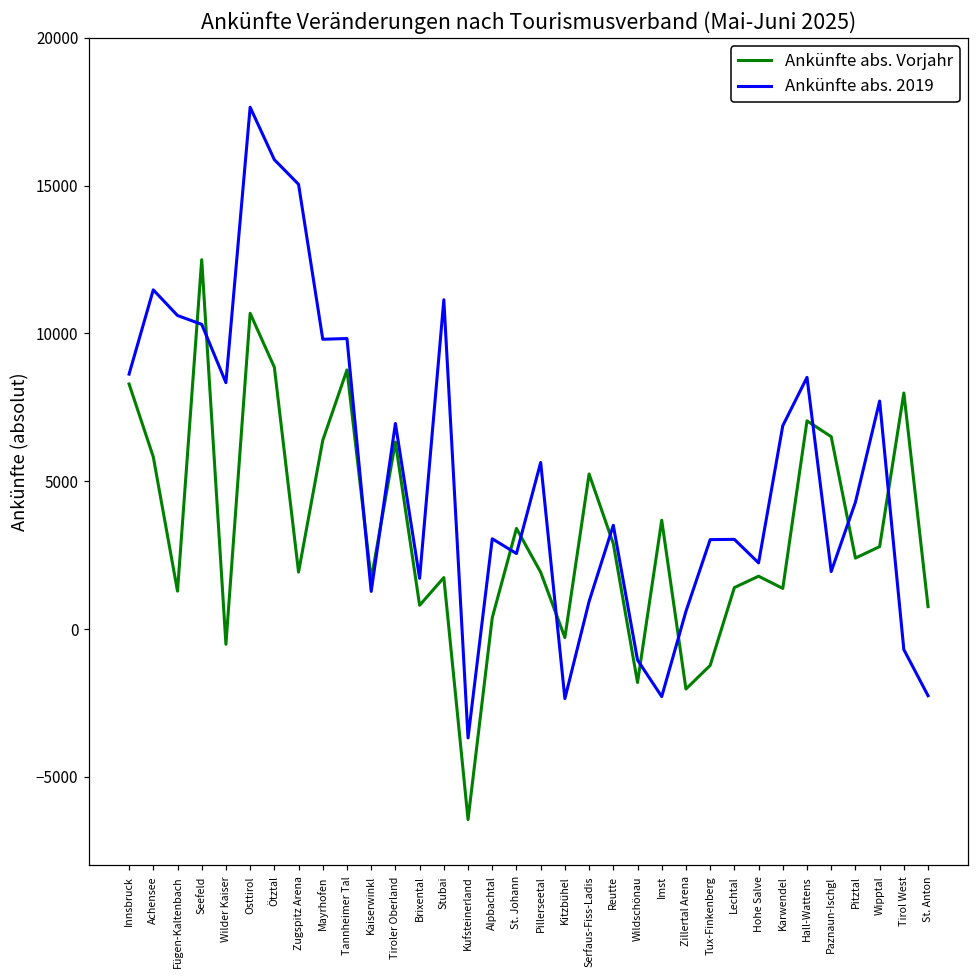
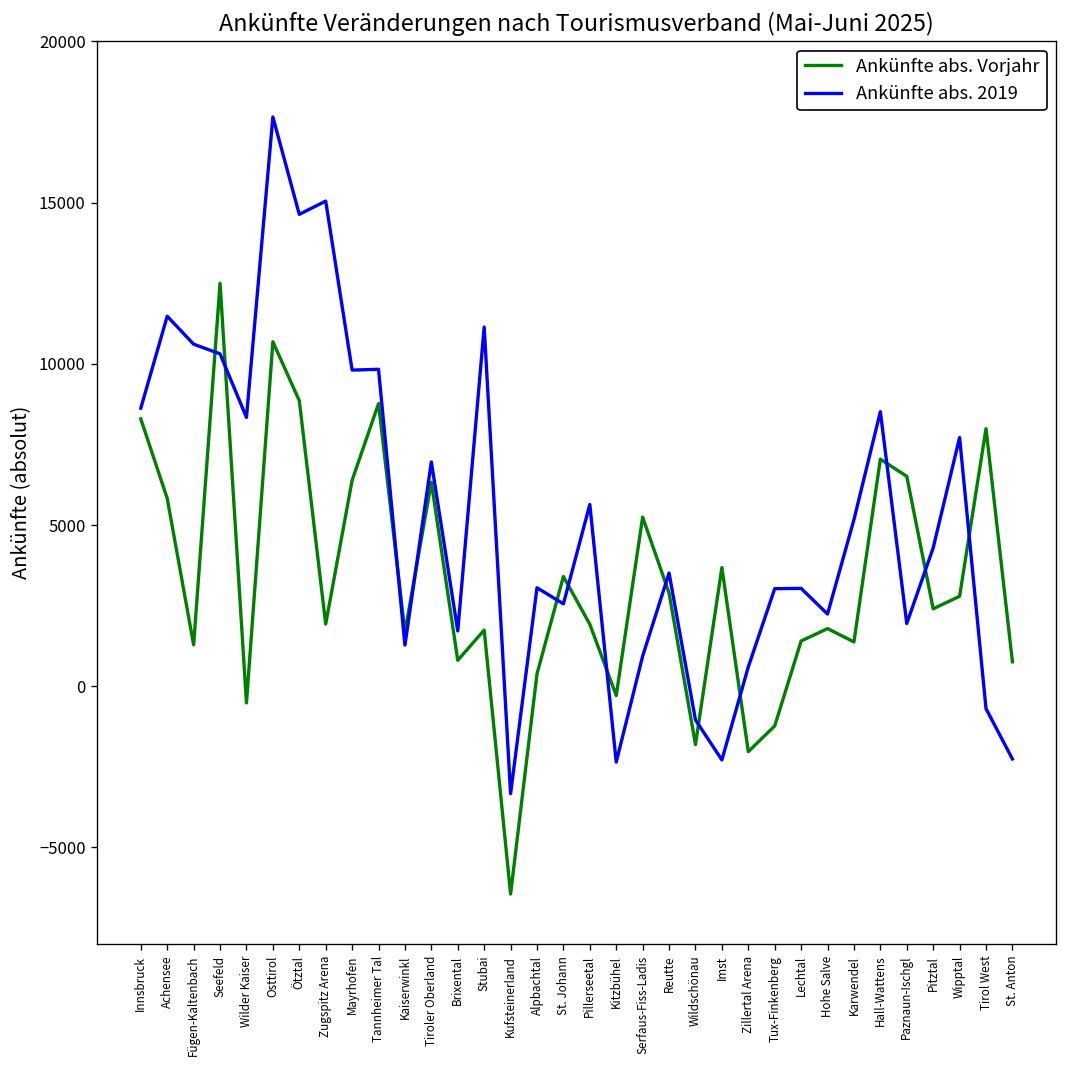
Ankünfte abs. 2019, Ötztal: 15900 -> 14600
Ankünfte abs. 2019, Kufsteinerland: -3700 -> -3300
Ankünfte abs. 2019, Karwendel: 6900 -> 5200
